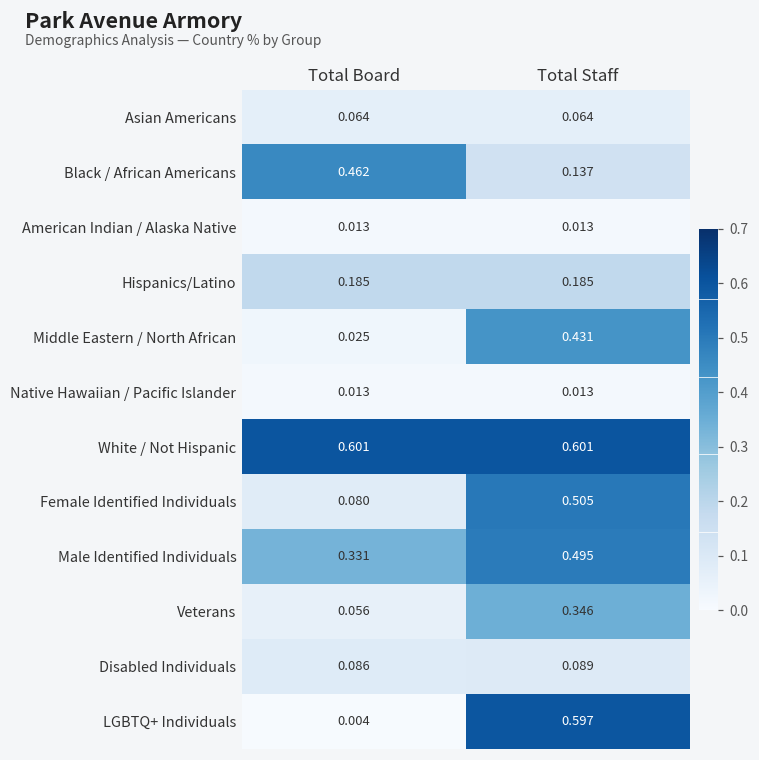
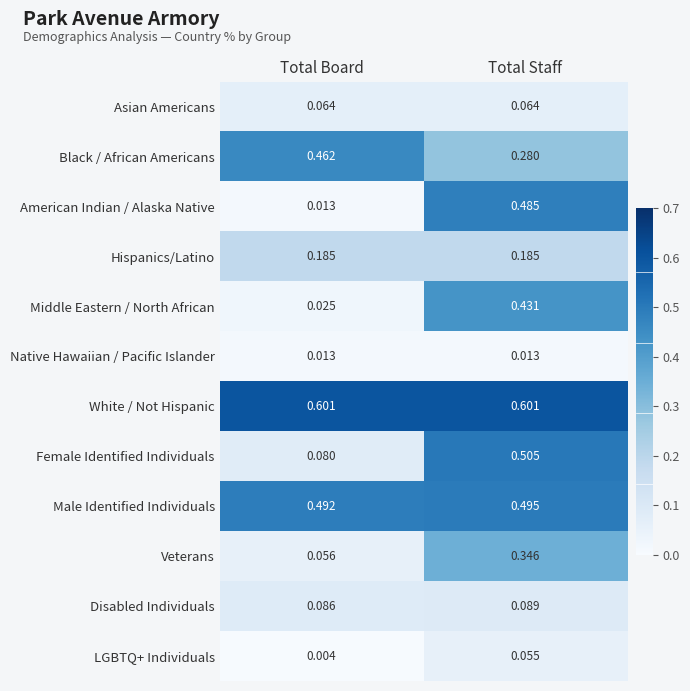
Black / African Americans, Total Staff: 0.137 -> 0.280
American Indian / Alaska Native, Total Staff: 0.013 -> 0.485
Male Identified Individuals, Total Board: 0.331 -> 0.492
LGBTQ+ Individuals, Total Staff: 0.597 -> 0.055
